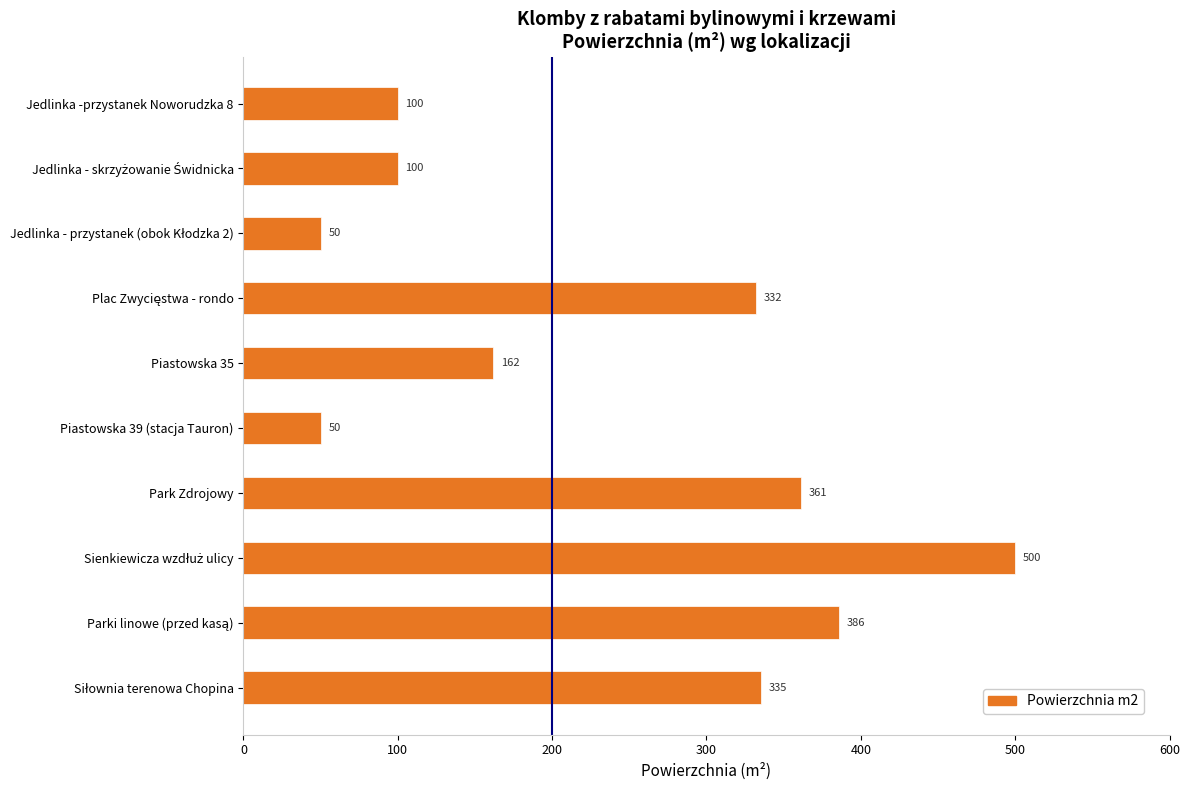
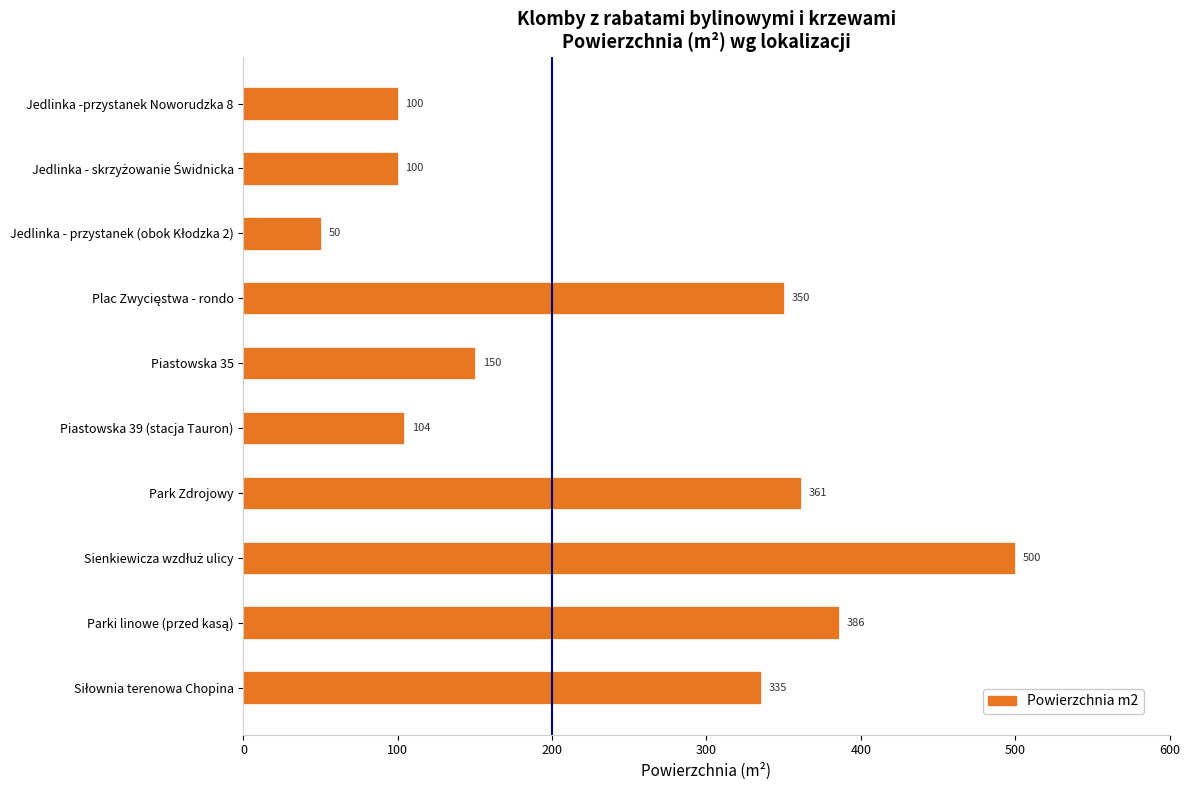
Plac Zwycięstwa - rondo: 332 -> 350
Piastowska 35: 162 -> 150
Piastowska 39 (stacja Tauron): 50 -> 104
